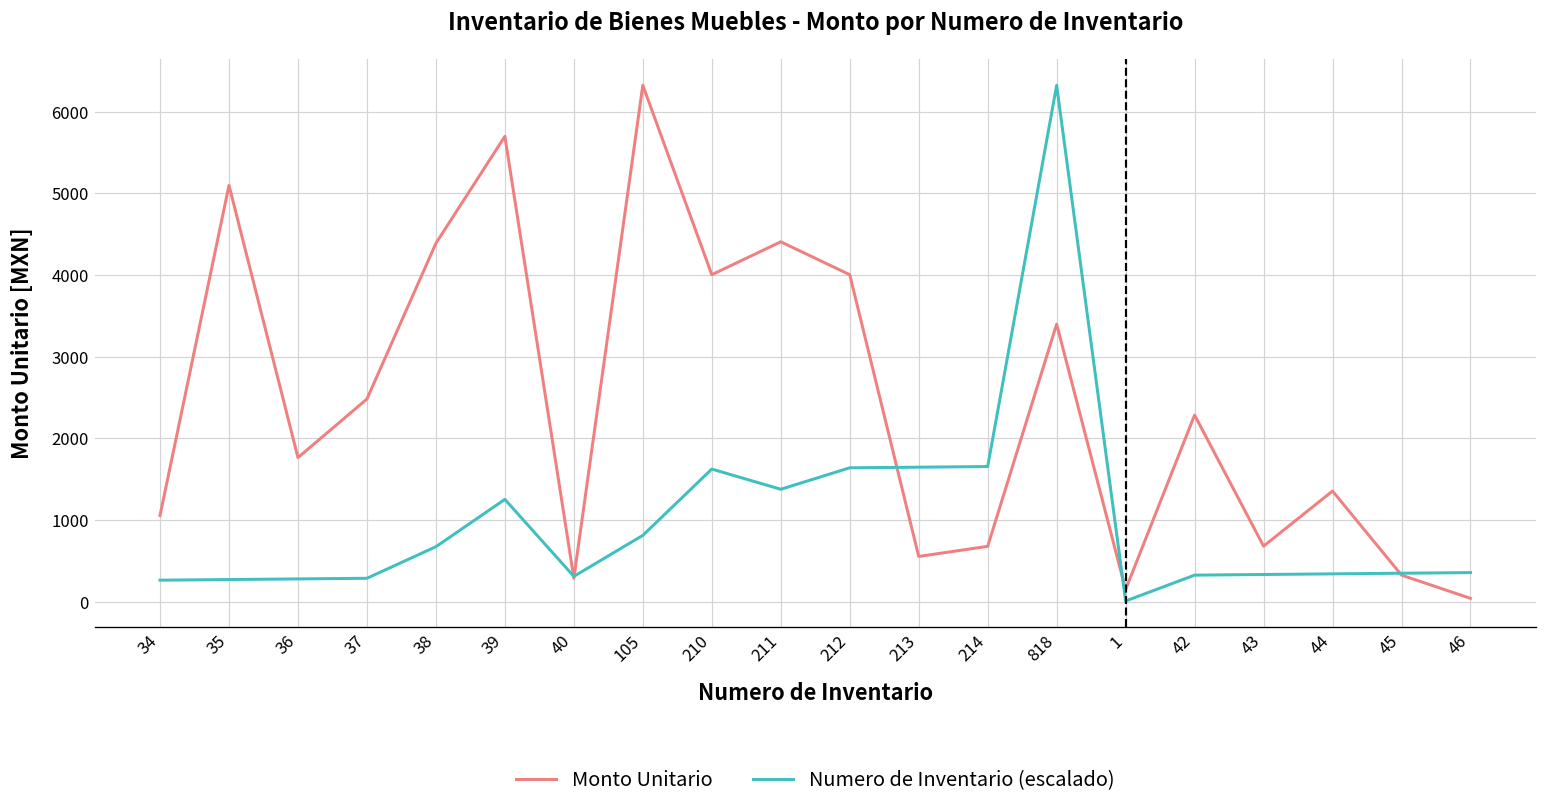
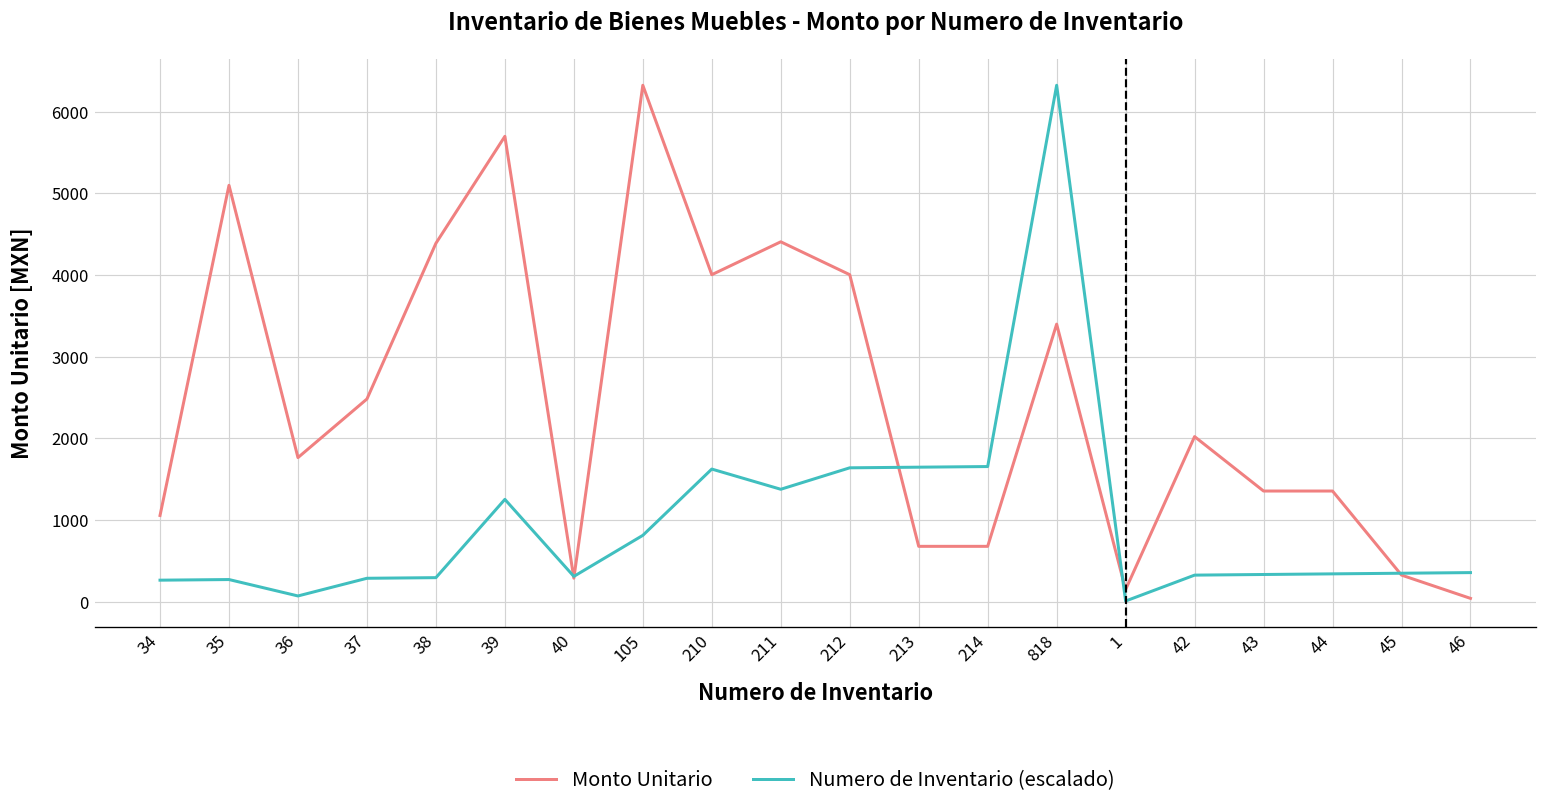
Numero de Inventario (escalado), 36: 300 -> 100
Numero de Inventario (escalado), 38: 700 -> 300
Monto Unitario, 213: 600 -> 700
Monto Unitario, 42: 2300 -> 2000
Monto Unitario, 43: 700 -> 1400
